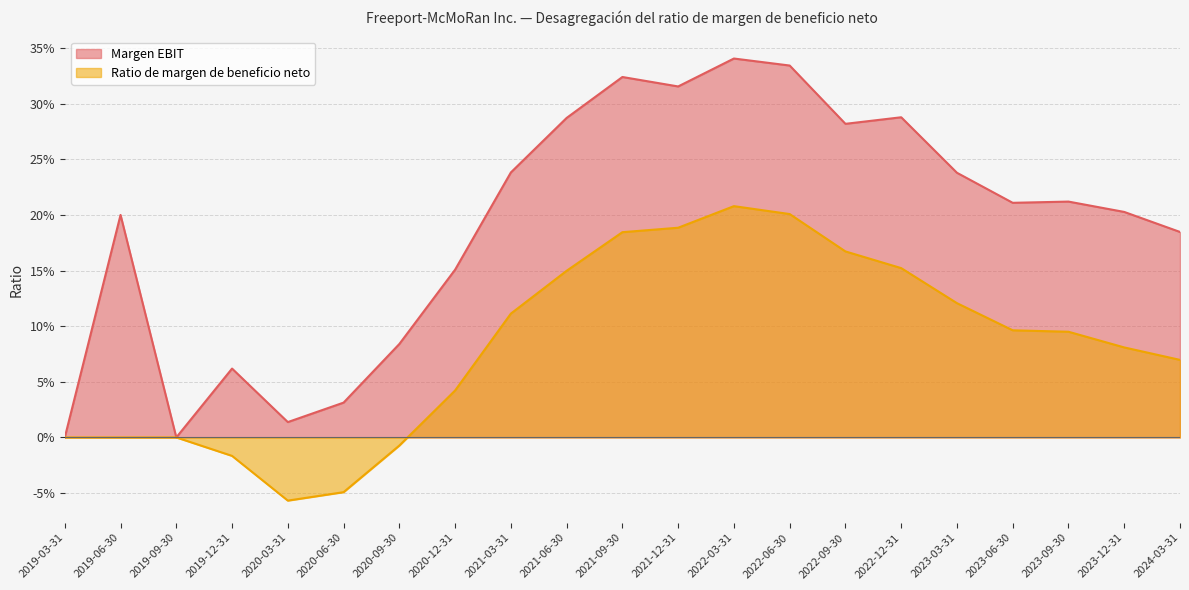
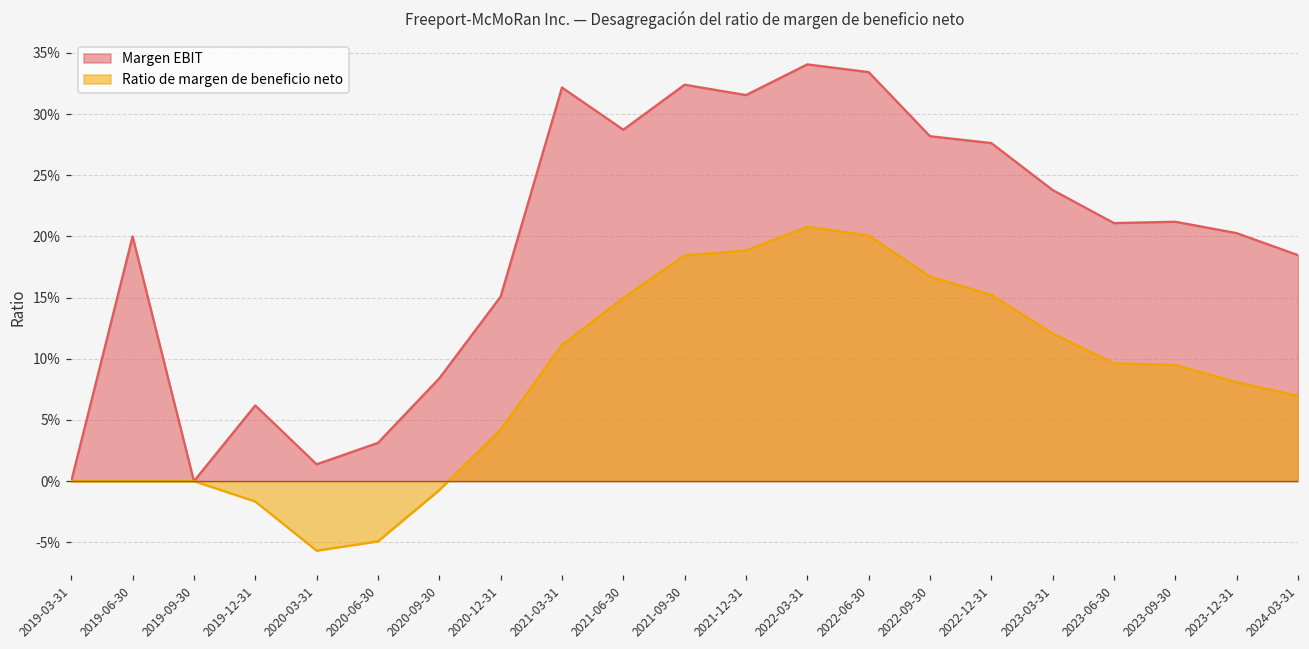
Margen EBIT, 2021-03-31: 23.8% -> 32.2%
Margen EBIT, 2022-12-31: 28.8% -> 27.6%
